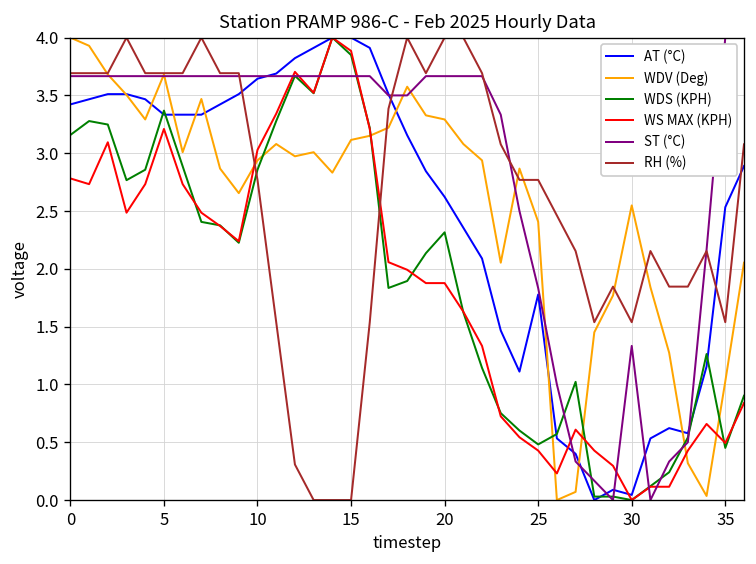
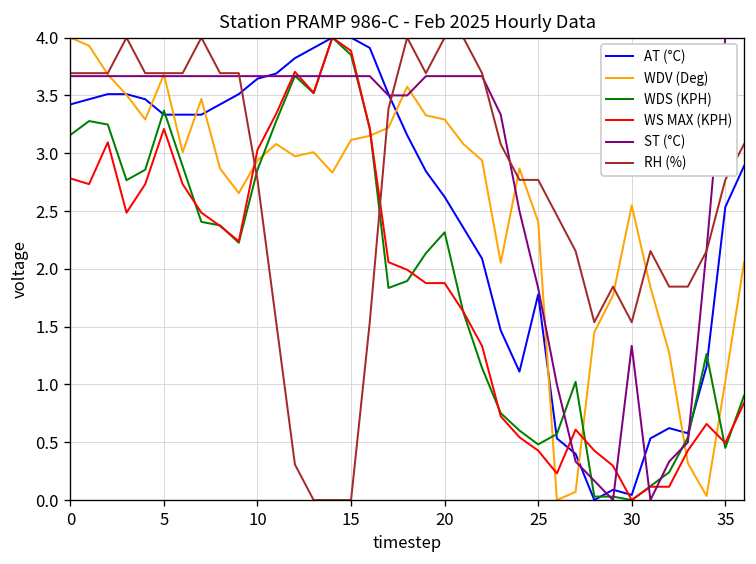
RH (%), 35: 1.5 -> 2.8
